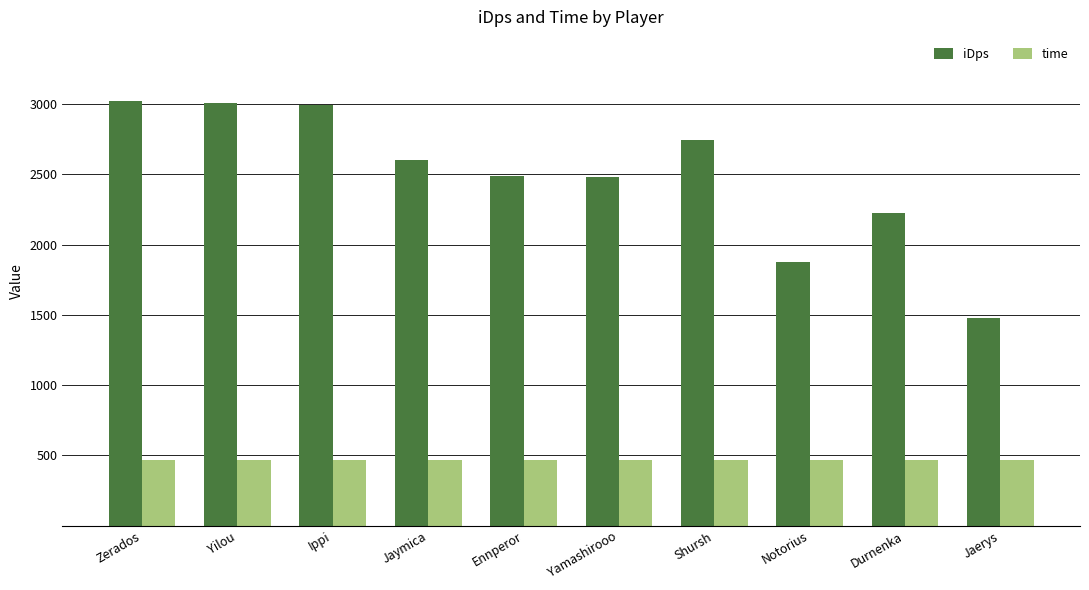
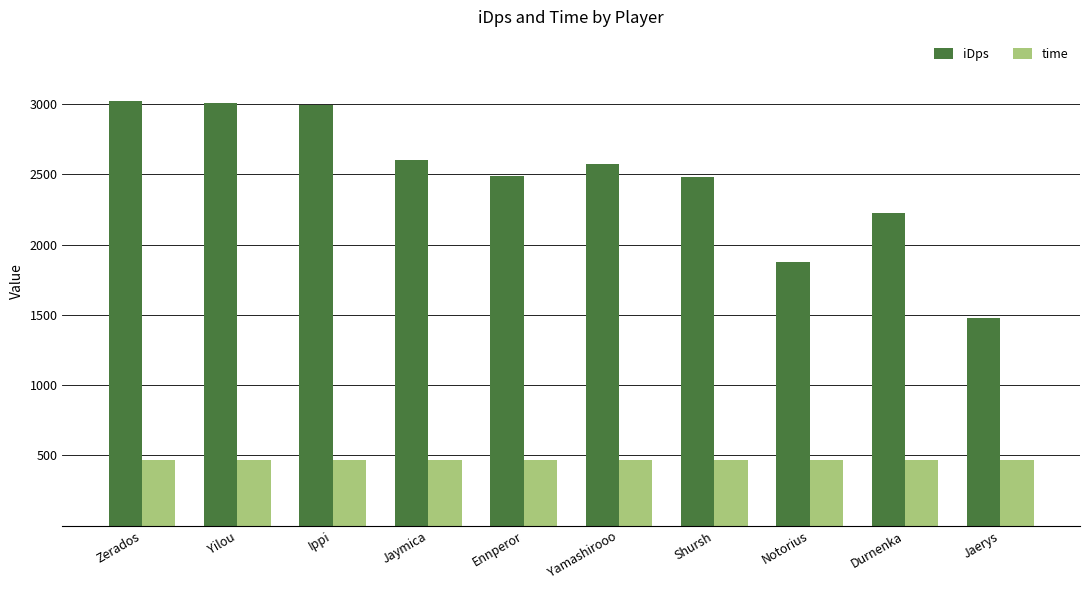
iDps, Yamashirooo: 2480 -> 2570
iDps, Shursh: 2740 -> 2480
